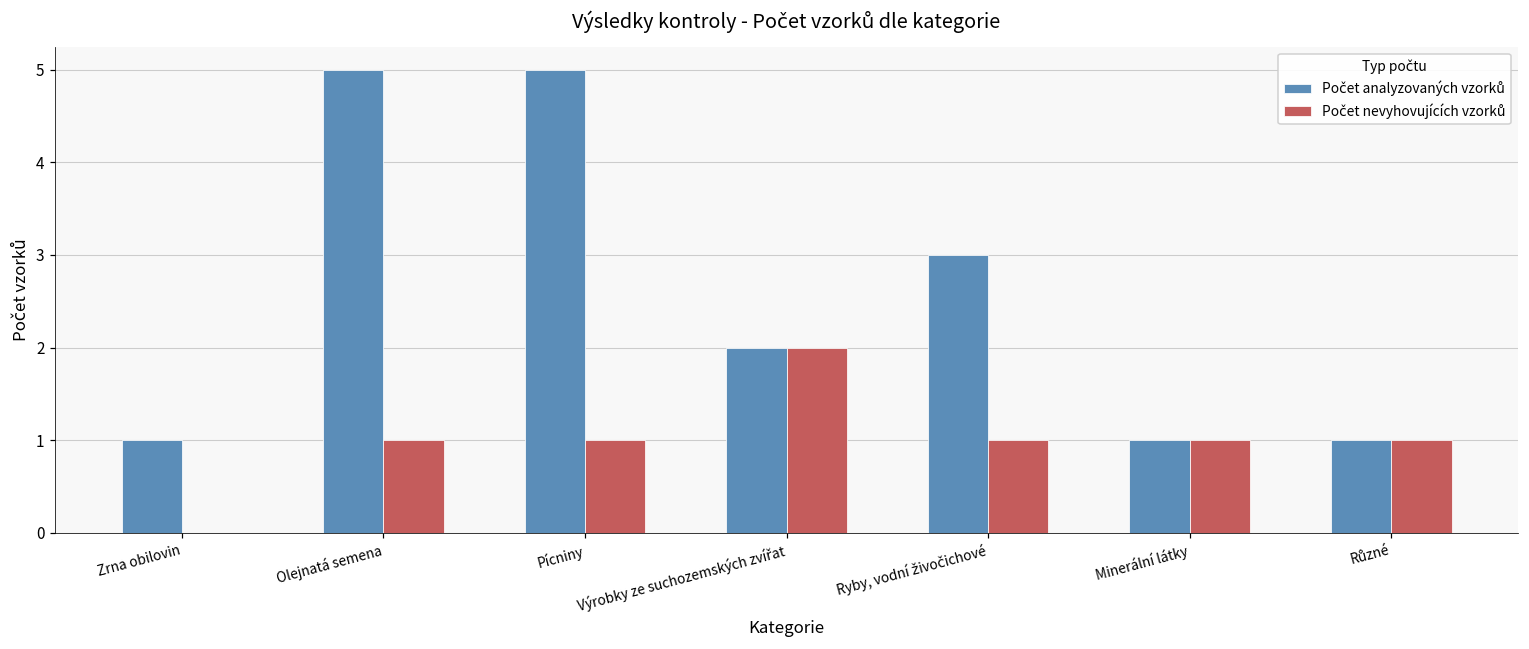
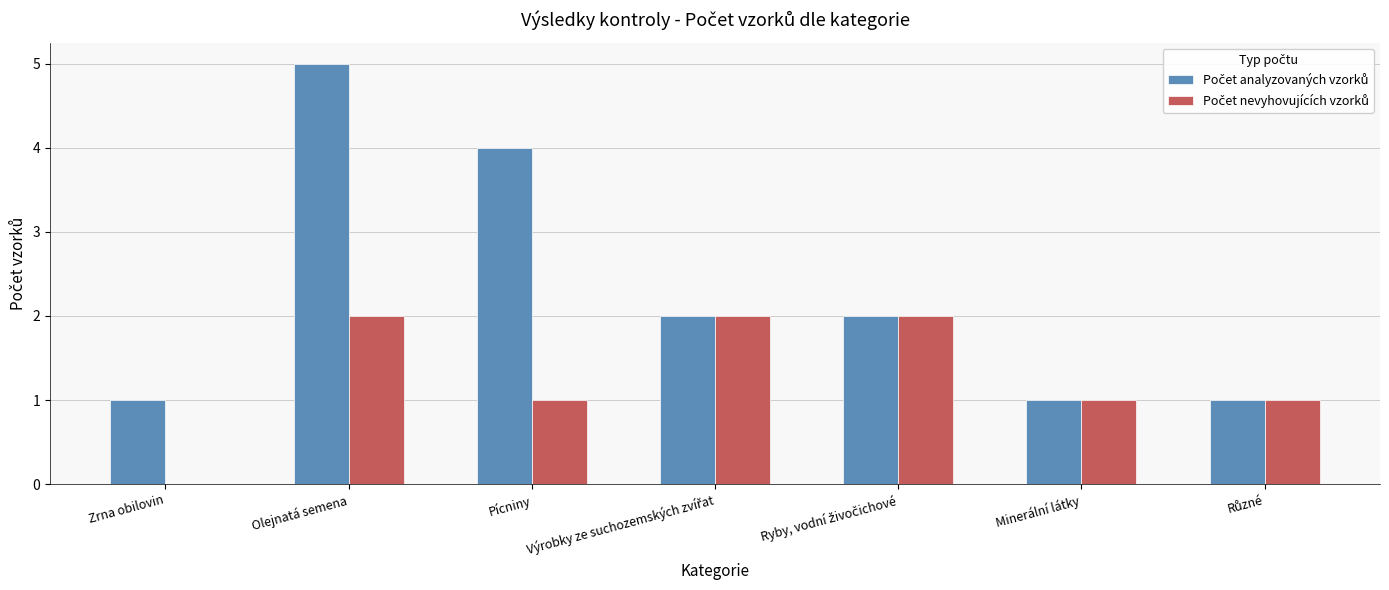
Počet nevyhovujících vzorků, Olejnatá semena: 1 -> 2
Počet analyzovaných vzorků, Pícniny: 5 -> 4
Počet analyzovaných vzorků, Ryby, vodní živočichové: 3 -> 2
Počet nevyhovujících vzorků, Ryby, vodní živočichové: 1 -> 2
